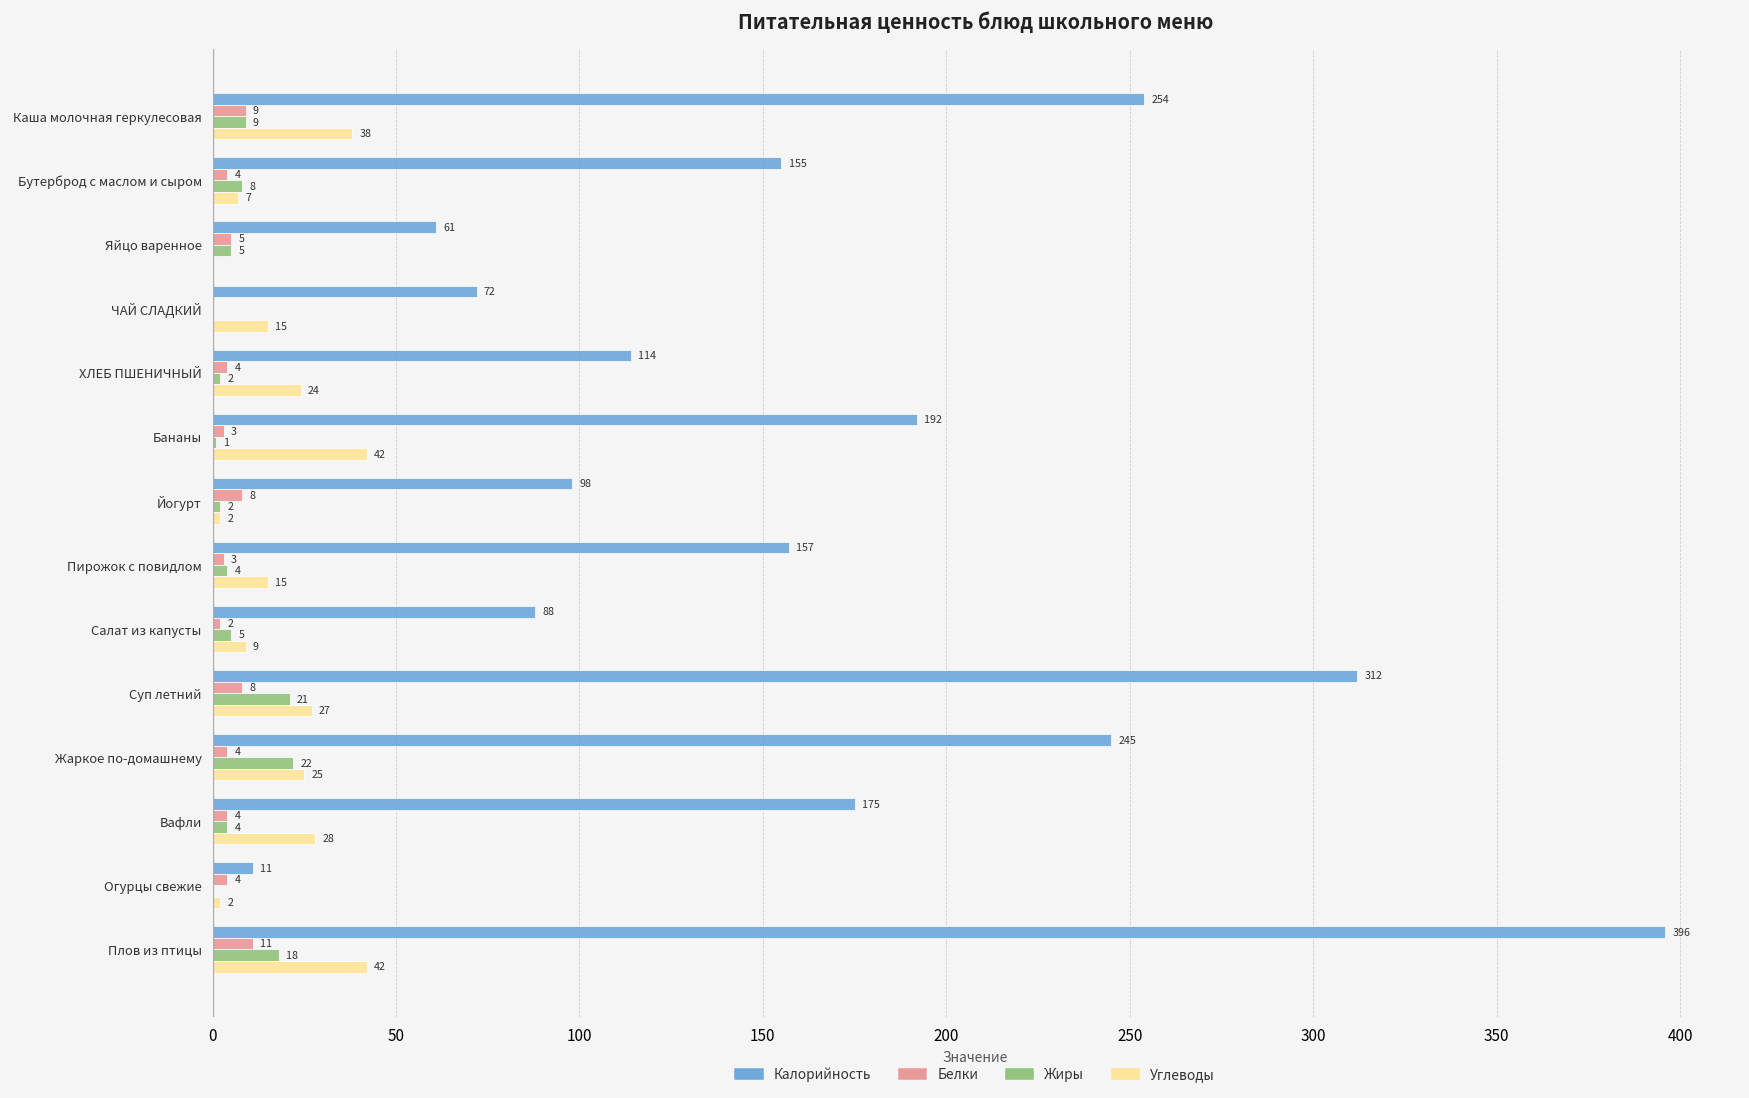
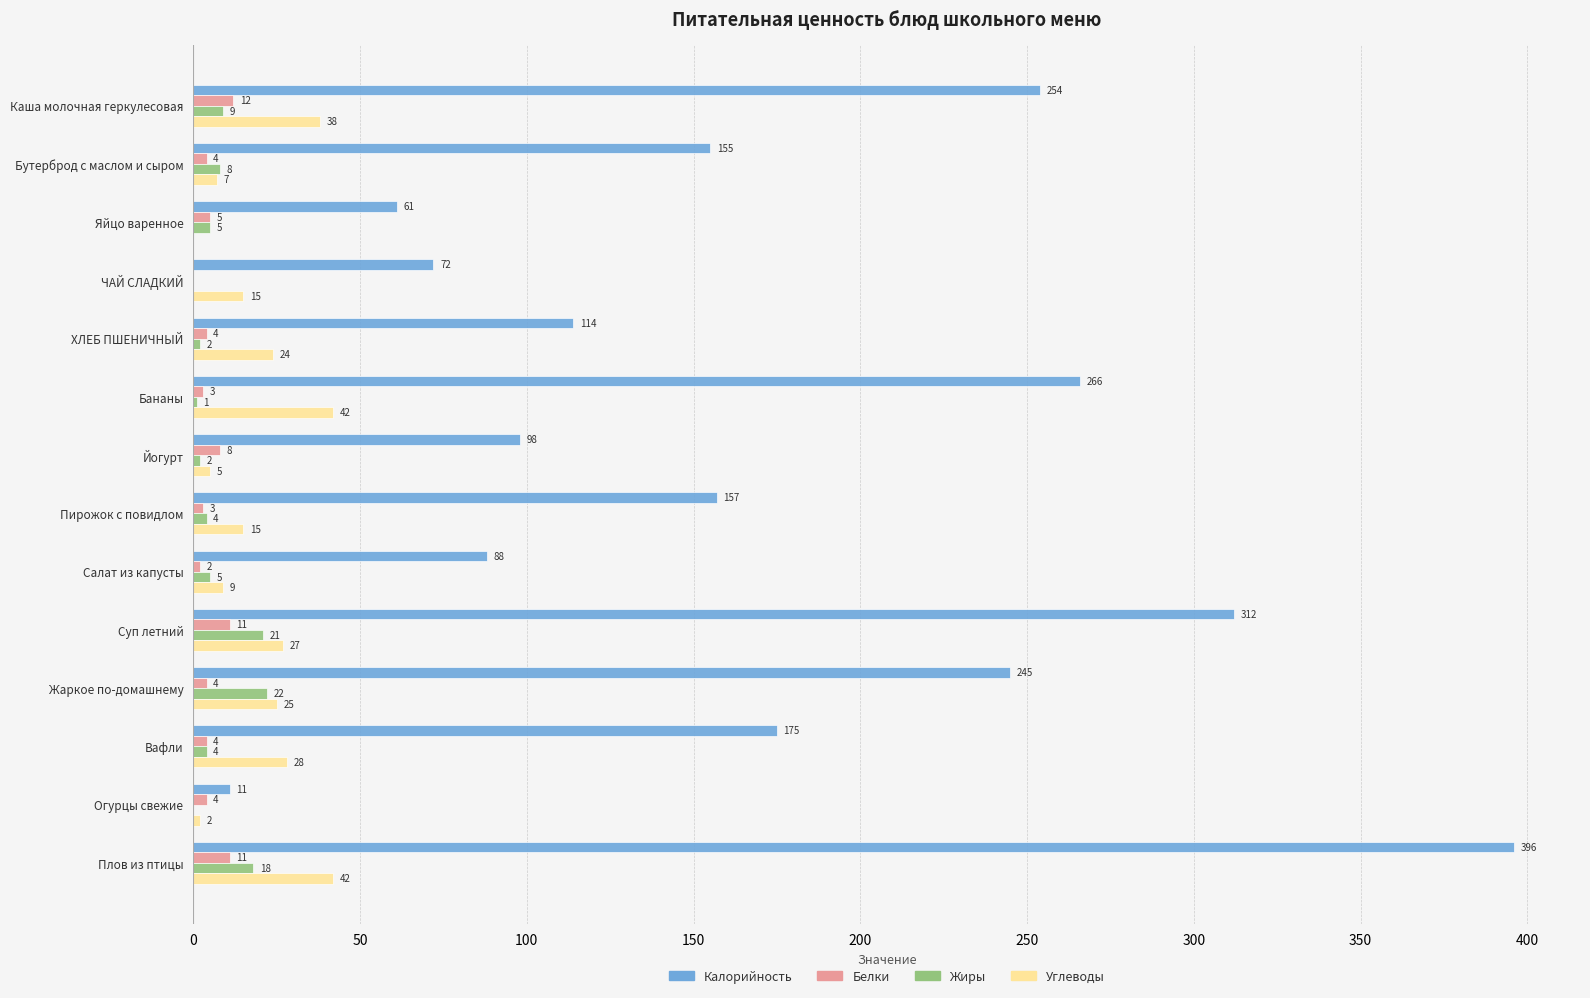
Белки, Каша молочная геркулесовая: 9 -> 12
Калорийность, Бананы: 192 -> 266
Углеводы, Йогурт: 2 -> 5
Белки, Суп летний: 8 -> 11
